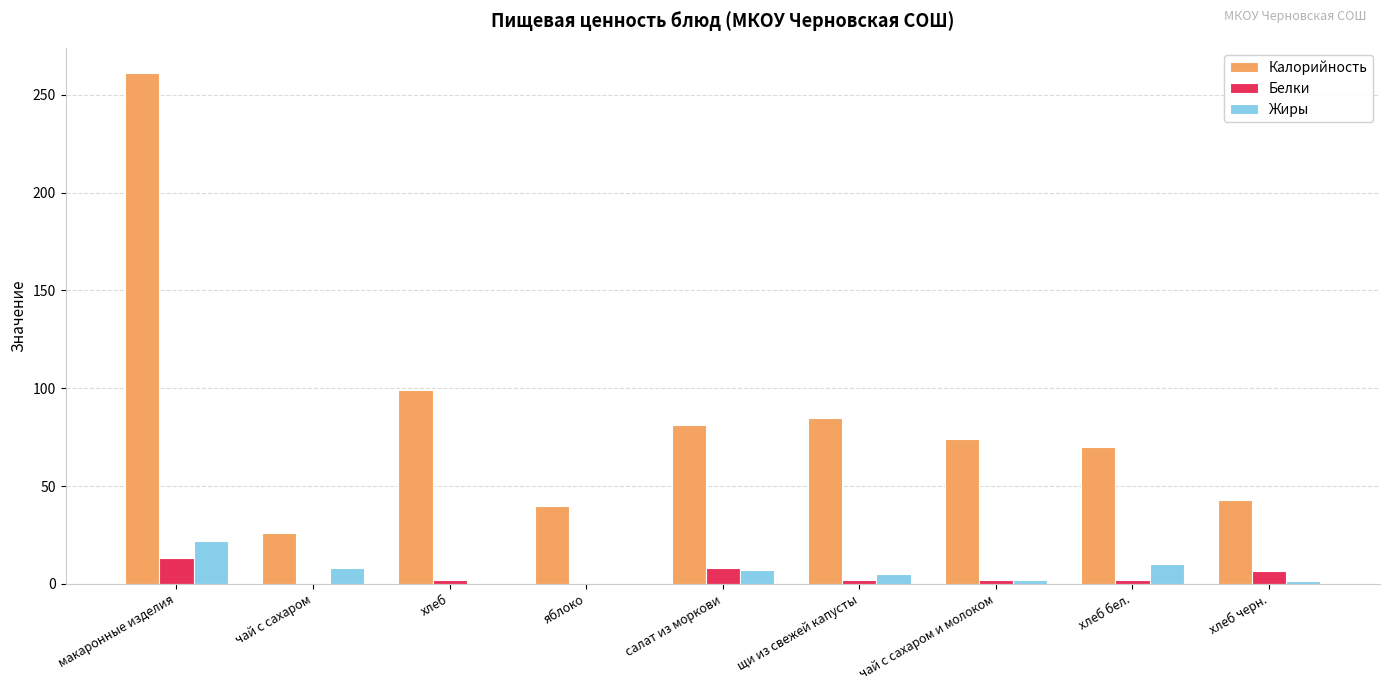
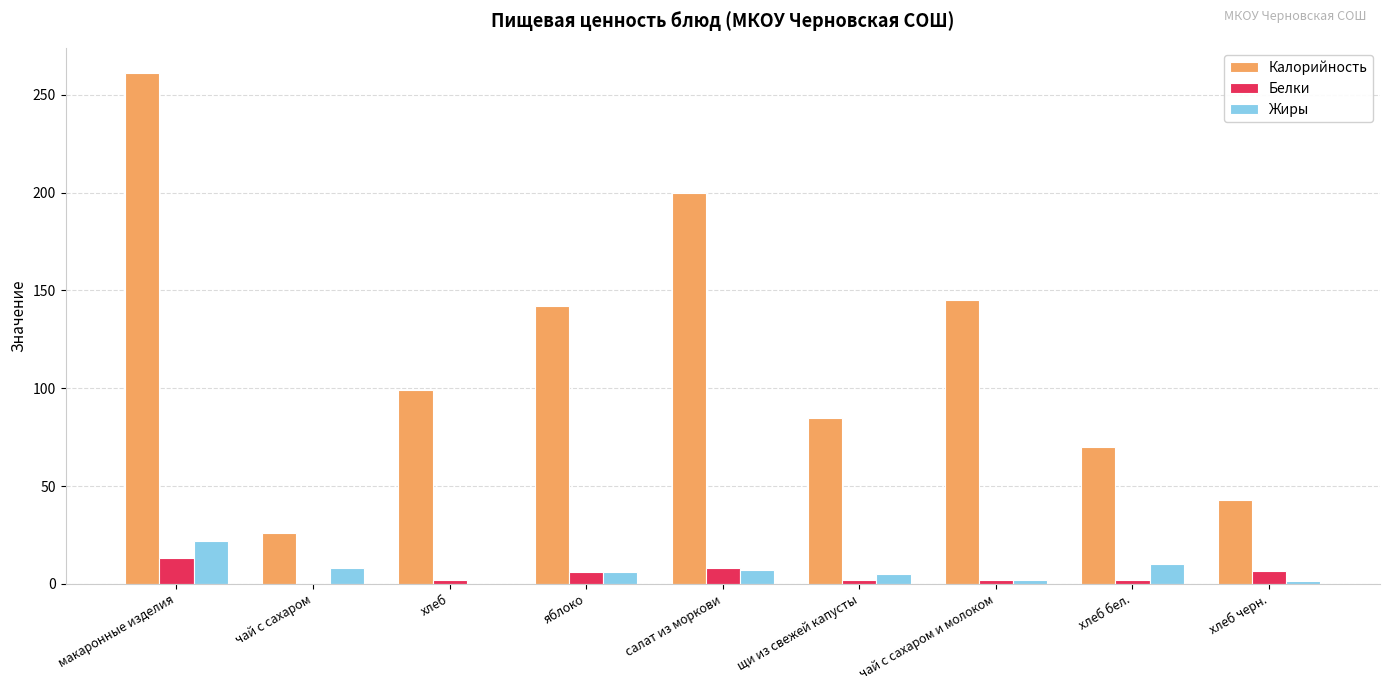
Калорийность, яблоко: 40 -> 142
Белки, яблоко: 0 -> 6
Жиры, яблоко: 0 -> 6
Калорийность, салат из моркови: 81 -> 200
Калорийность, чай с сахаром и молоком: 74 -> 145
